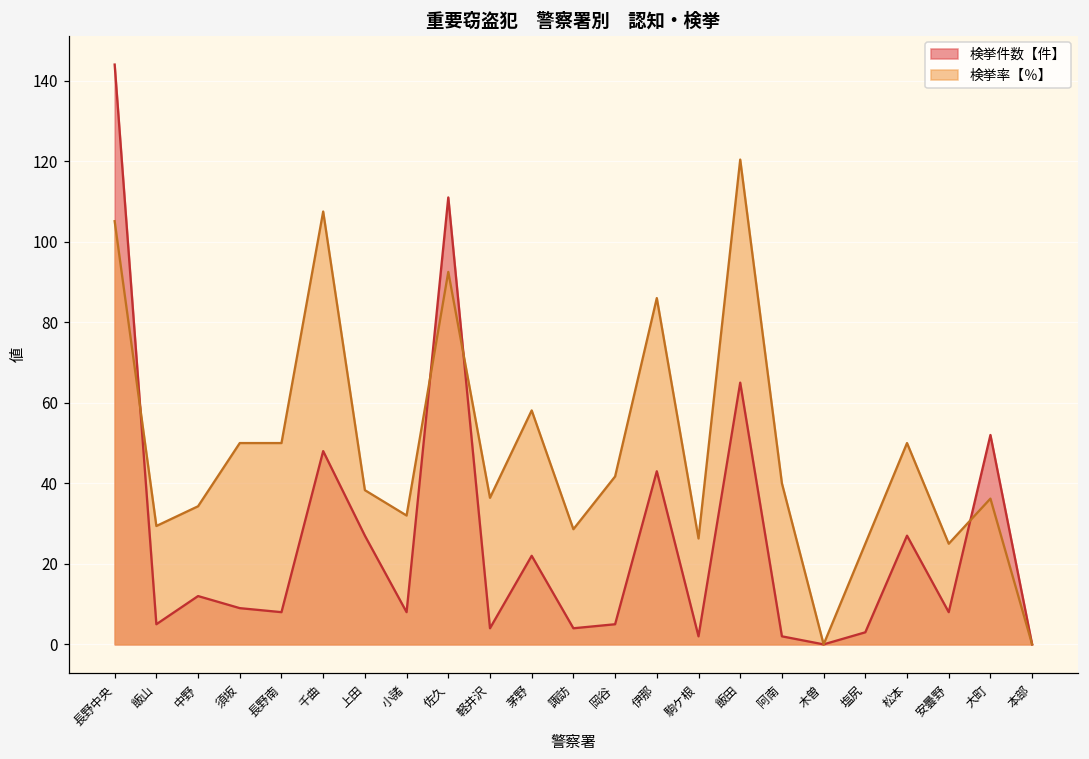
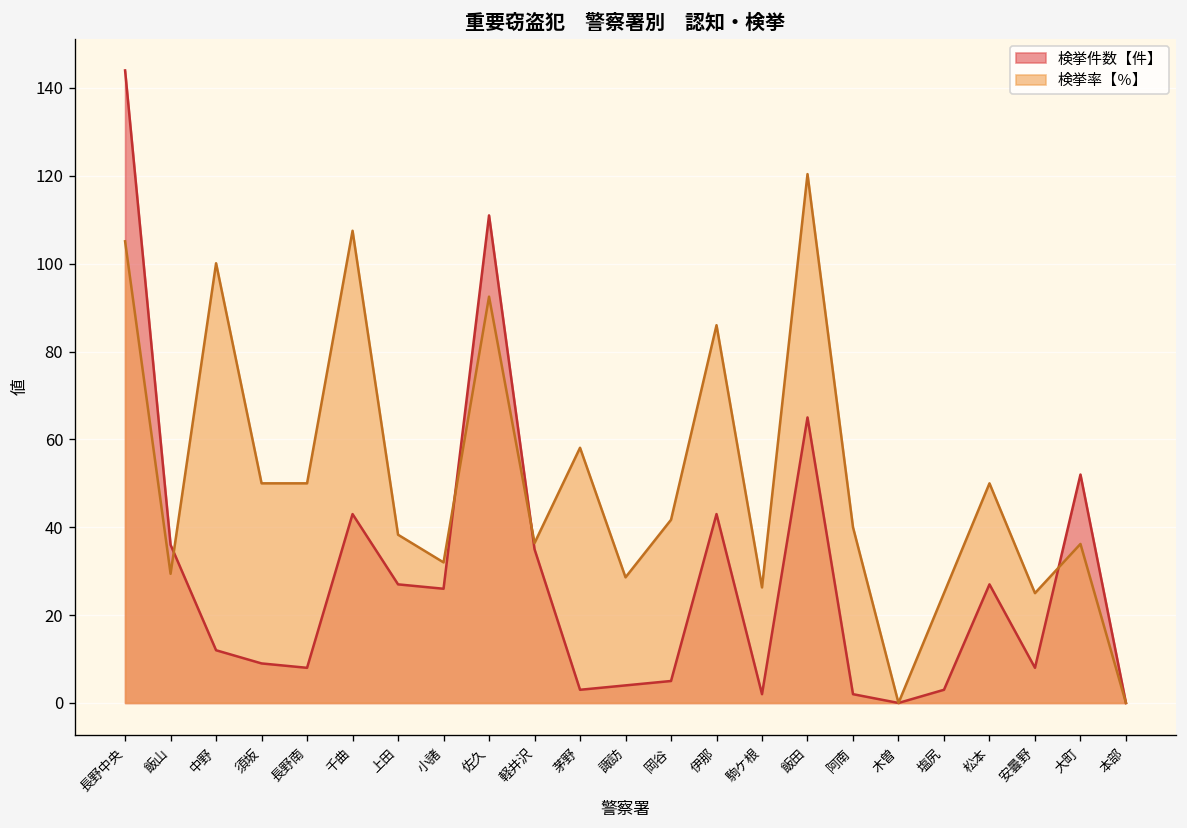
検挙件数【件】, 飯山: 5 -> 36
検挙率【％】, 中野: 34 -> 100
検挙件数【件】, 千曲: 48 -> 43
検挙件数【件】, 小諸: 8 -> 26
検挙件数【件】, 軽井沢: 4 -> 35
検挙件数【件】, 茅野: 22 -> 3
